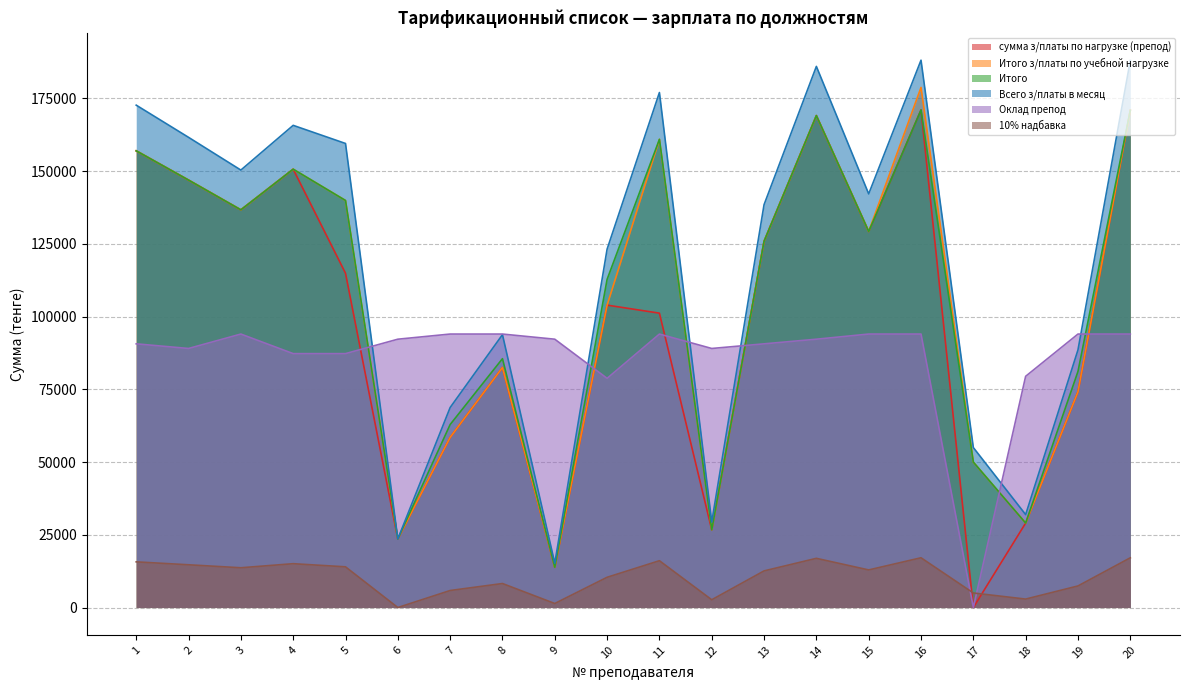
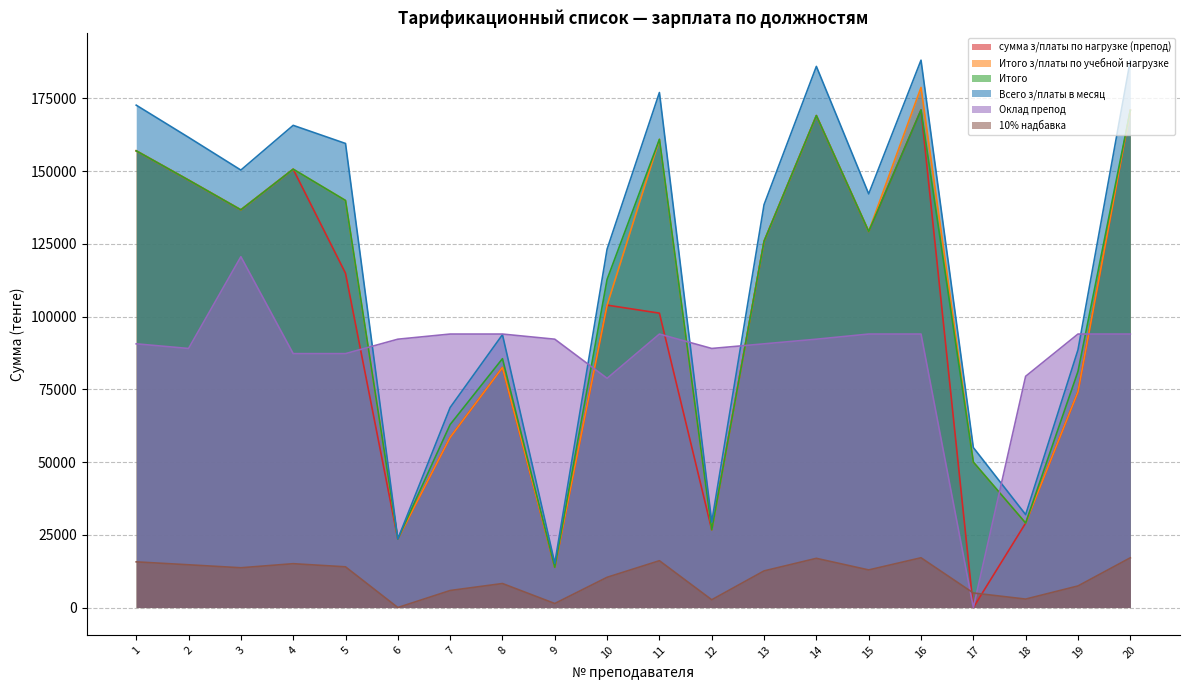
Оклад препод, 3: 94000 -> 121000
